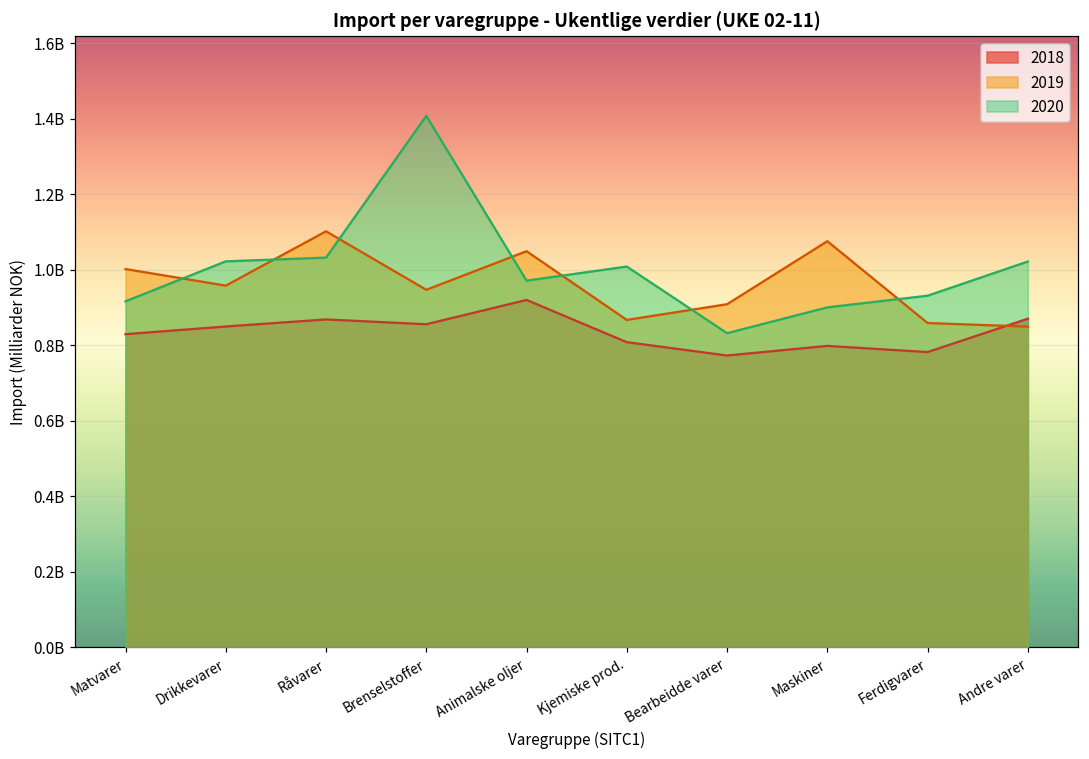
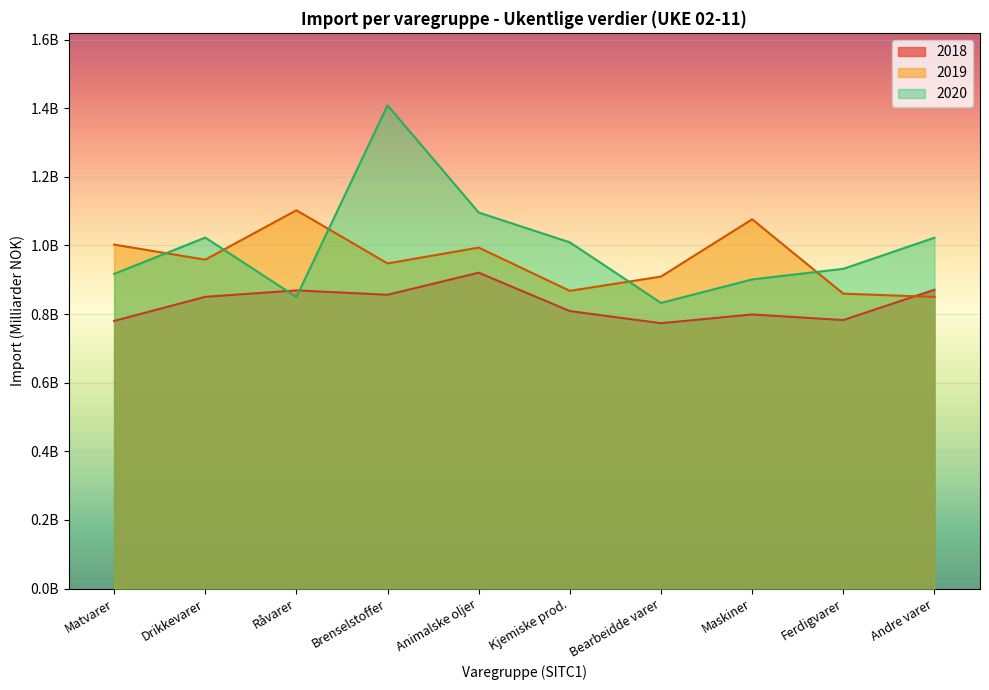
2018, Matvarer: 830000000 -> 780000000
2020, Råvarer: 1030000000 -> 850000000
2019, Animalske oljer: 1050000000 -> 990000000
2020, Animalske oljer: 970000000 -> 1100000000
